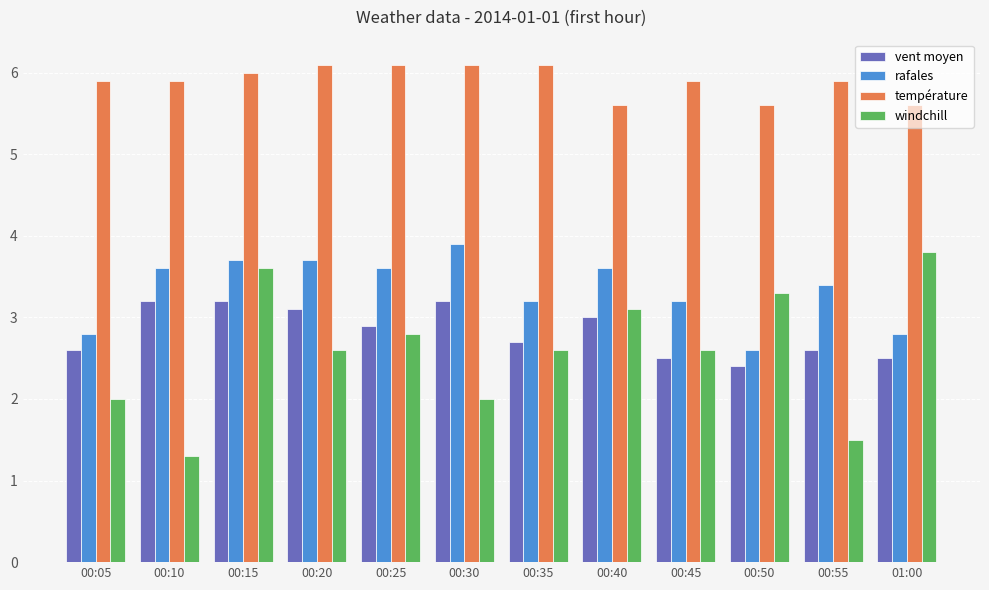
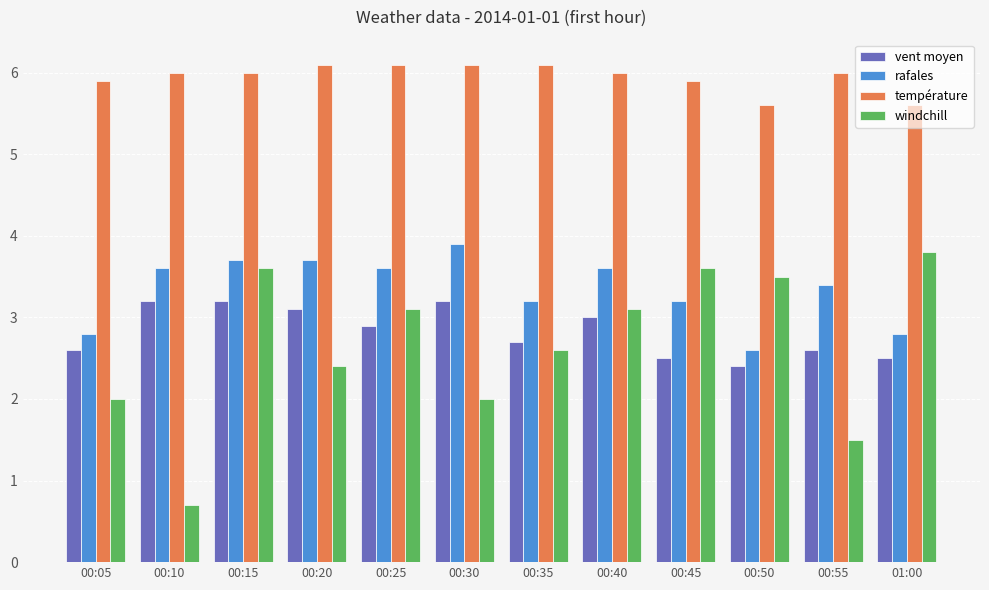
température, 00:10: 5.9 -> 6.0
windchill, 00:10: 1.3 -> 0.7
windchill, 00:20: 2.6 -> 2.4
windchill, 00:25: 2.8 -> 3.1
température, 00:40: 5.6 -> 6.0
windchill, 00:45: 2.6 -> 3.6
windchill, 00:50: 3.3 -> 3.5
température, 00:55: 5.9 -> 6.0
